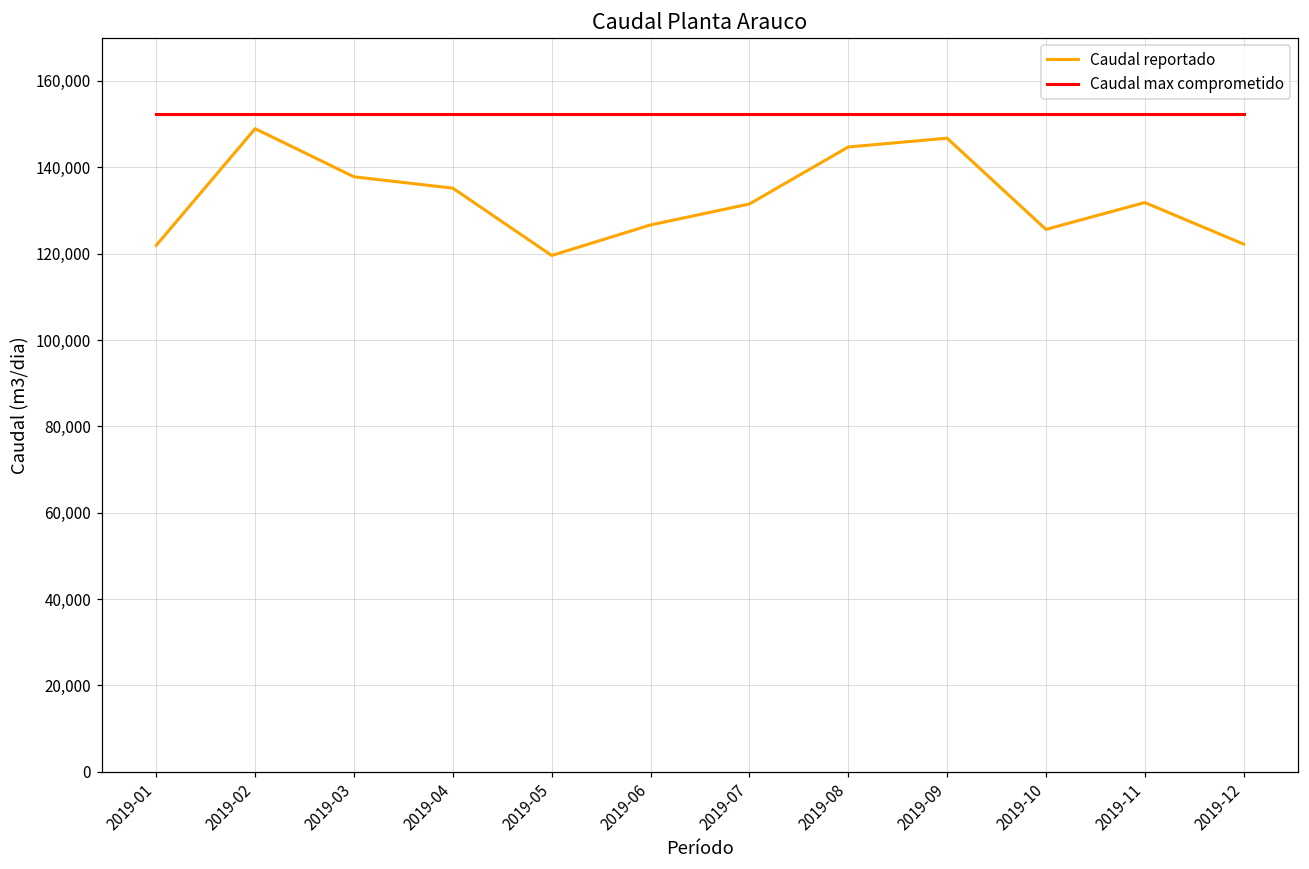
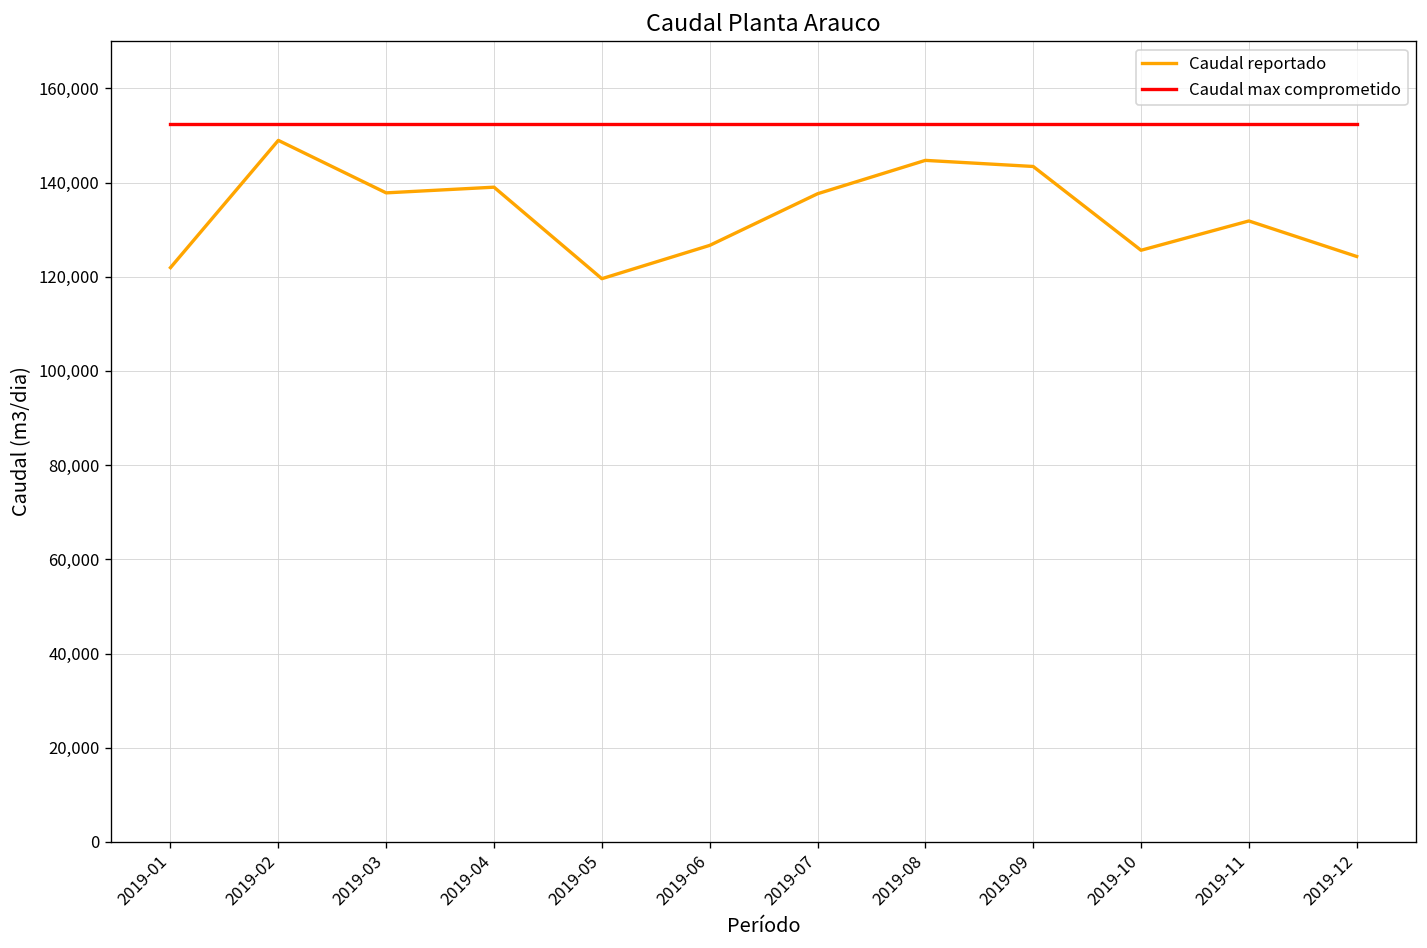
Caudal reportado, 2019-04: 135,000 -> 139,000
Caudal reportado, 2019-07: 131,000 -> 138,000
Caudal reportado, 2019-09: 147,000 -> 143,000
Caudal reportado, 2019-12: 122,000 -> 124,000
